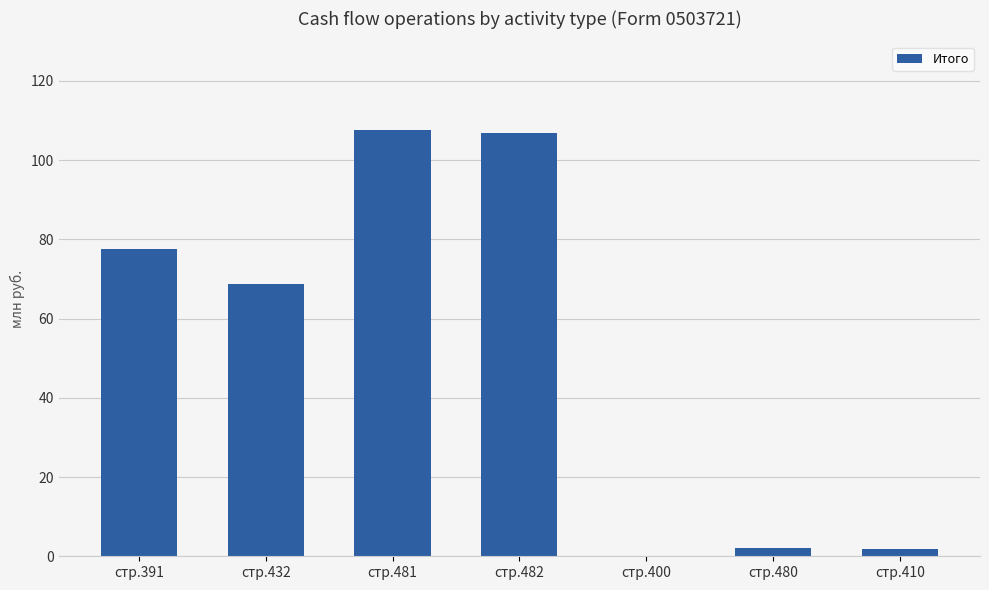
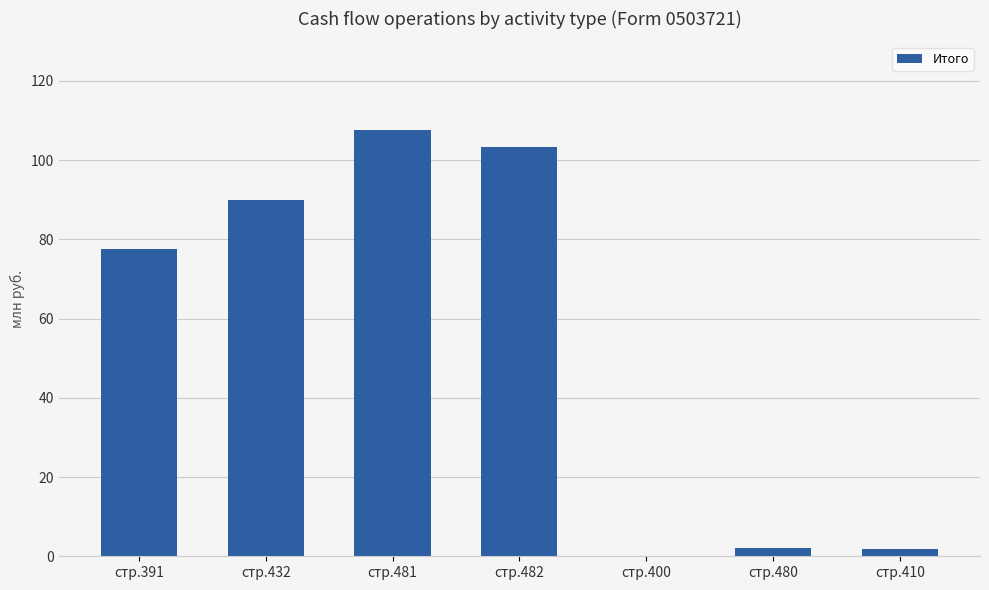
стр.432: 69 -> 90
стр.482: 107 -> 103
